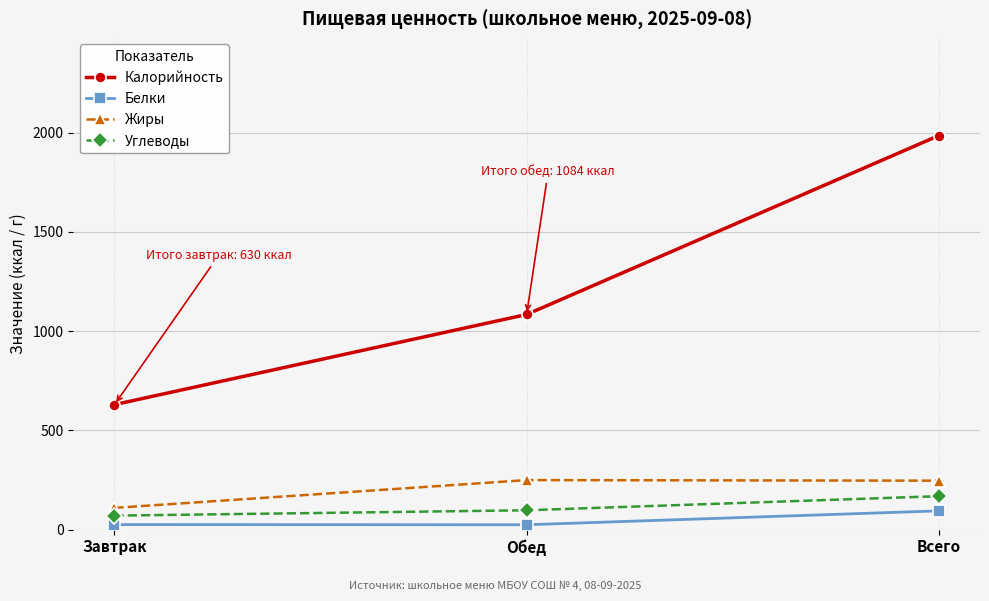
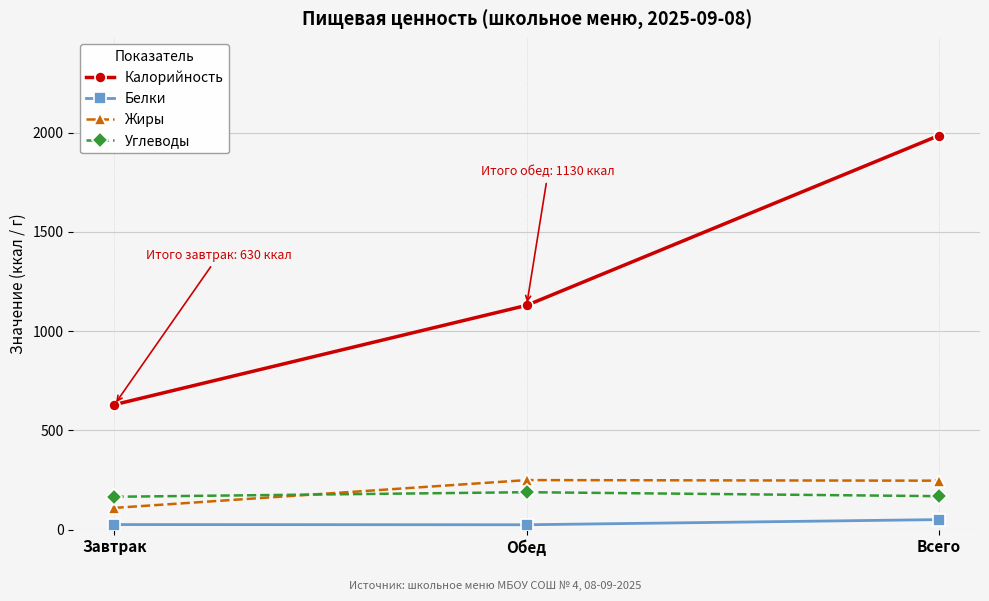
Углеводы, Завтрак: 70 -> 170
Калорийность, Обед: 1084 -> 1130
Углеводы, Обед: 100 -> 190
Белки, Всего: 100 -> 50
